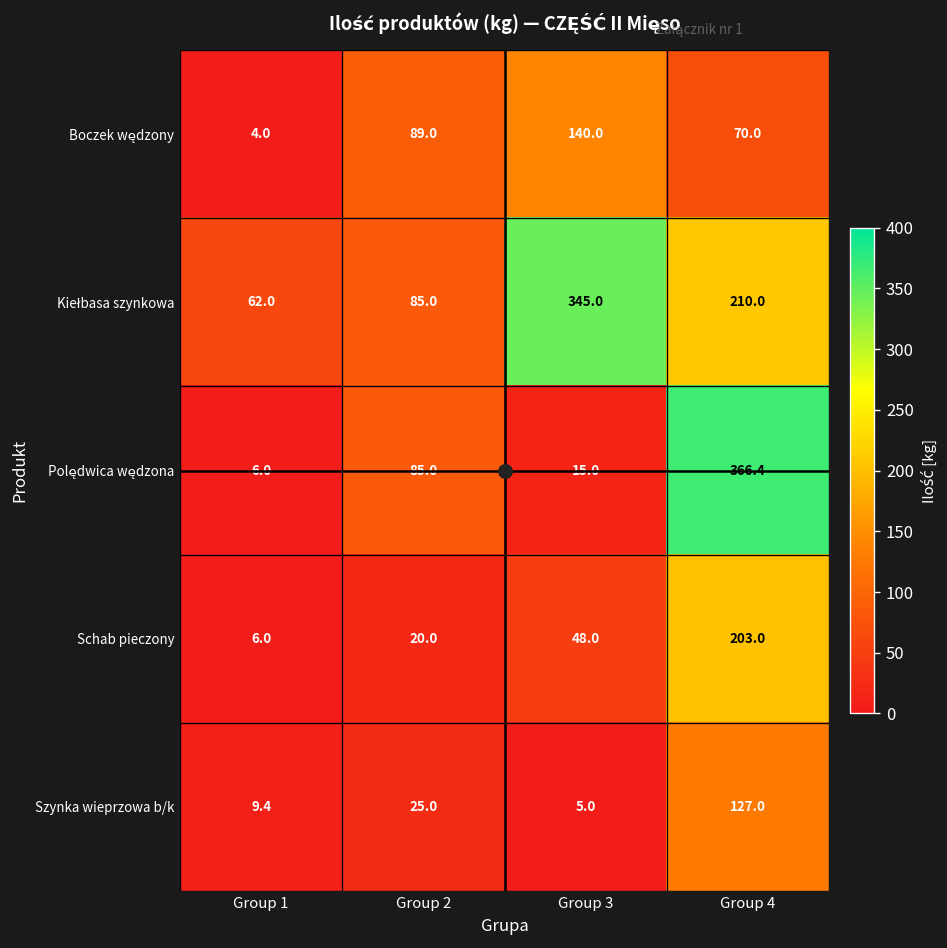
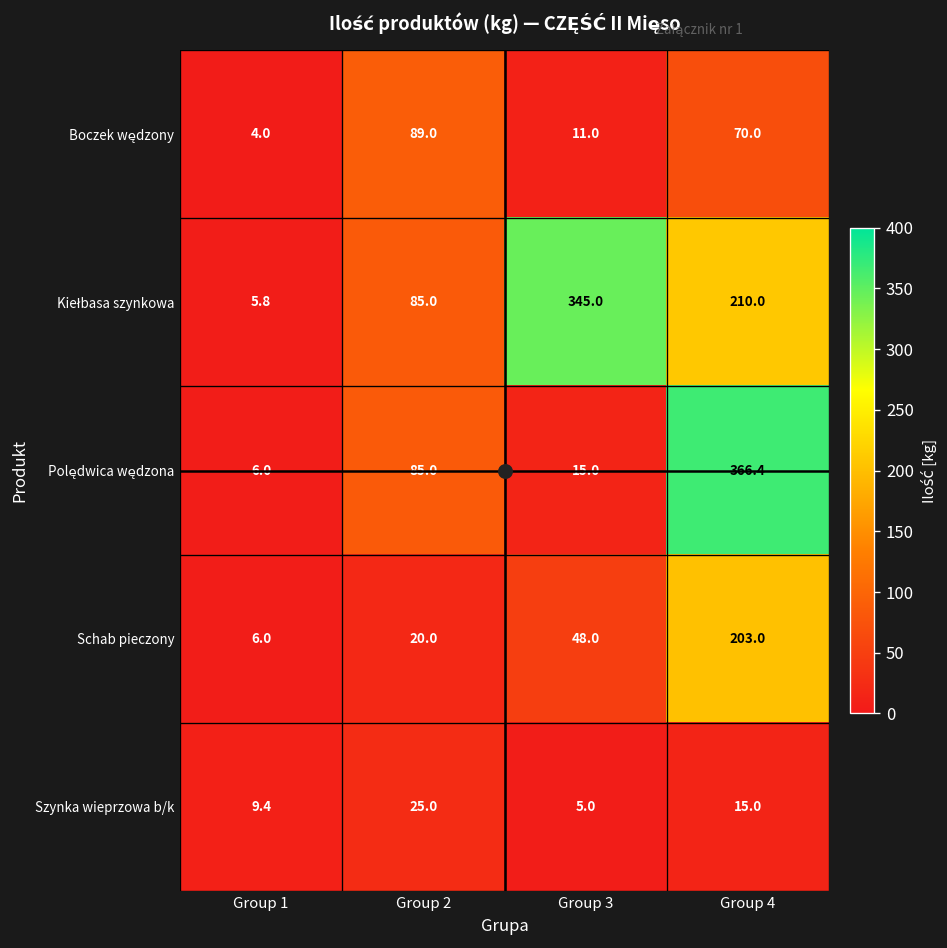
Boczek wędzony, Group 3: 140.0 -> 11.0
Kiełbasa szynkowa, Group 1: 62.0 -> 5.8
Szynka wieprzowa b/k, Group 4: 127.0 -> 15.0
